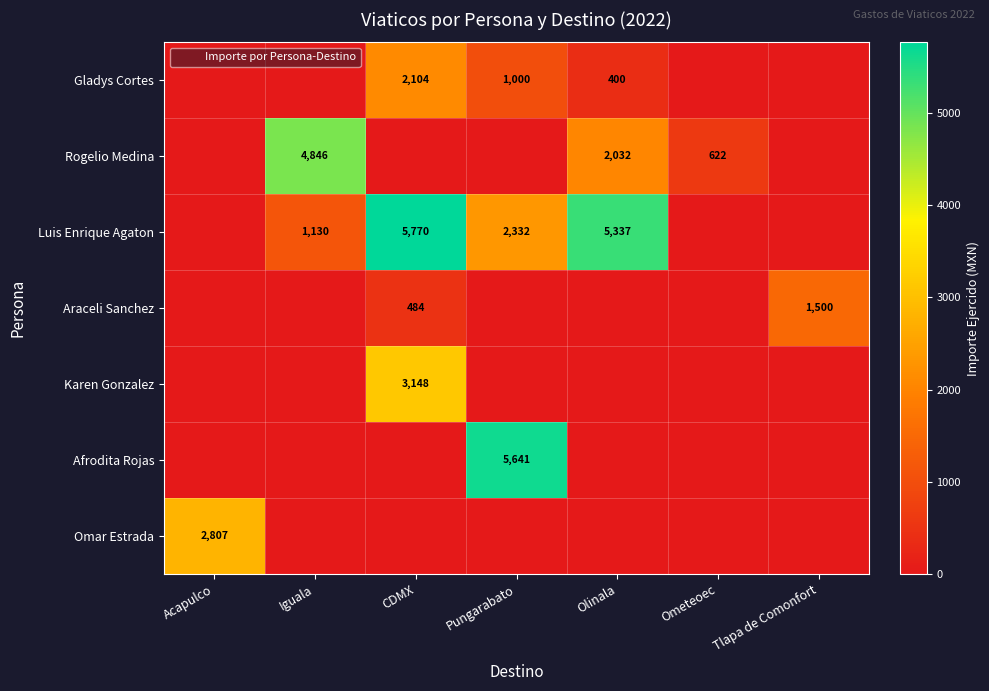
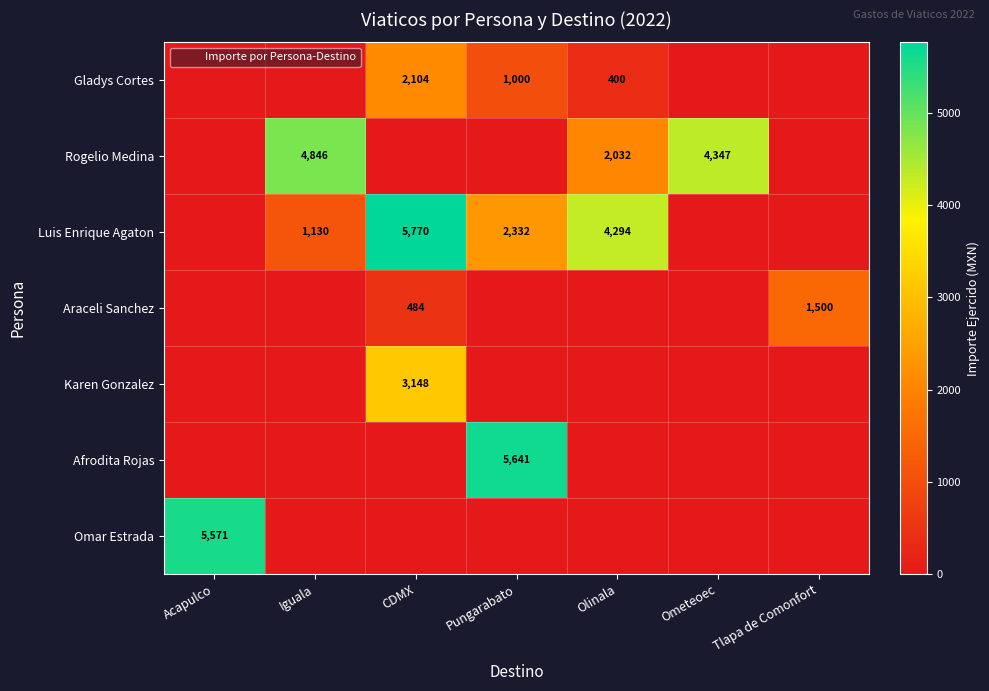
Rogelio Medina, Ometeoec: 622 -> 4,347
Luis Enrique Agaton, Olinala: 5,337 -> 4,294
Omar Estrada, Acapulco: 2,807 -> 5,571
